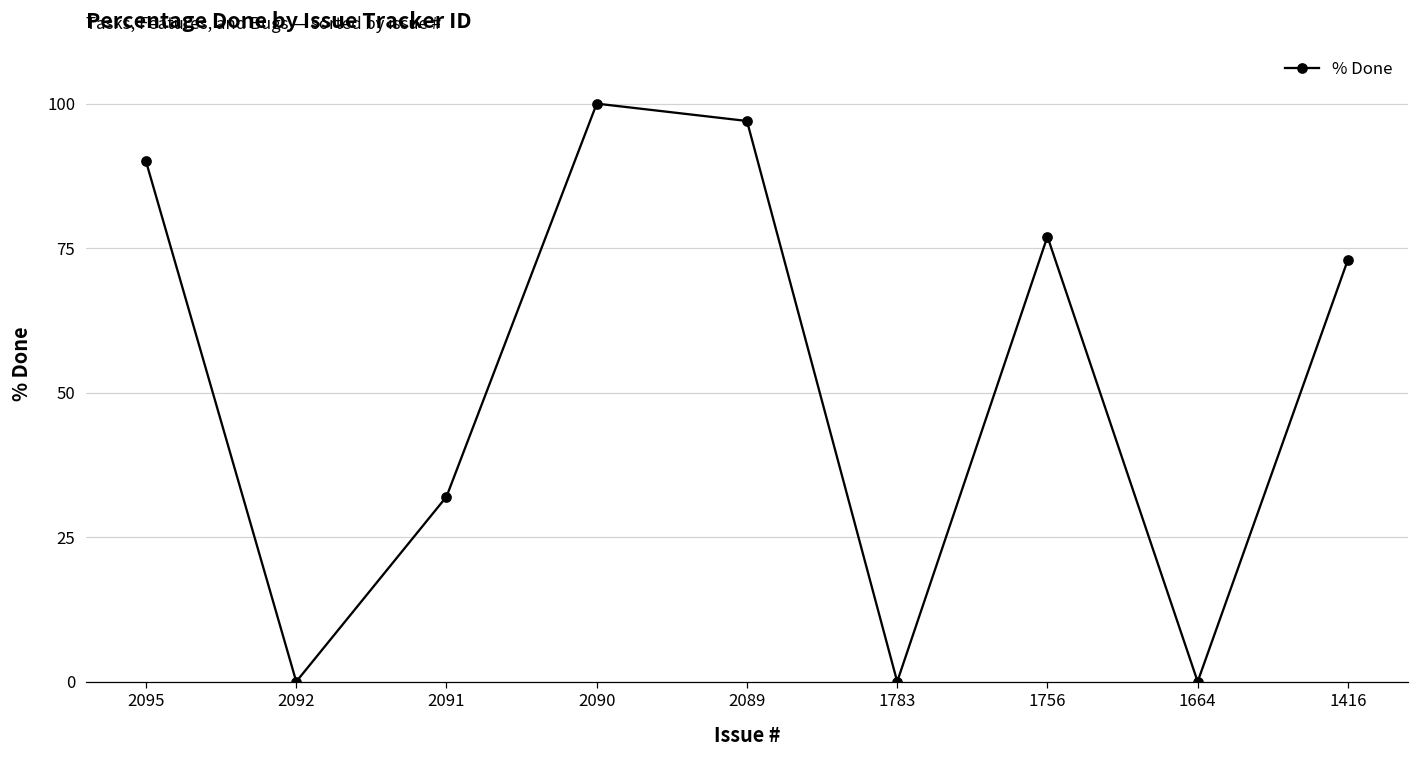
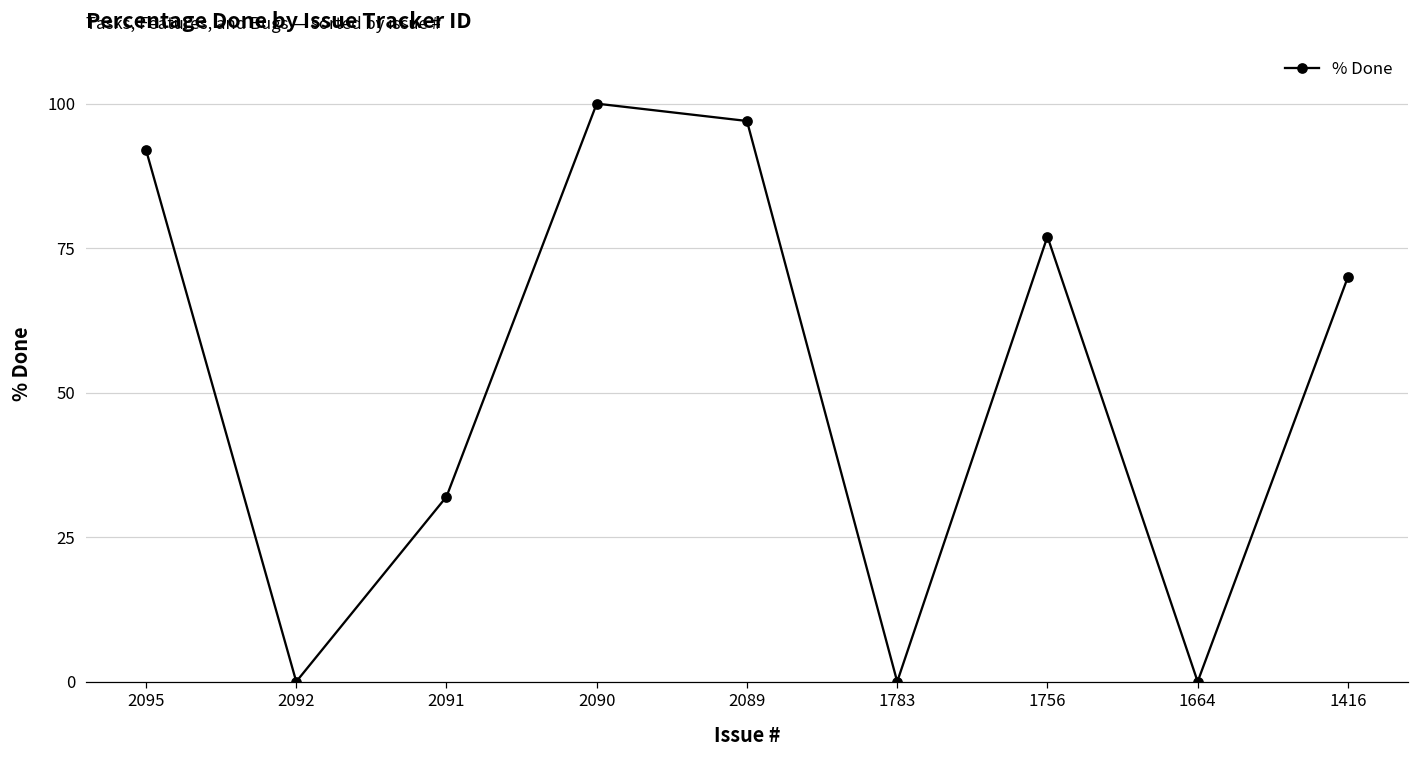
2095: 90 -> 92
1416: 73 -> 70
